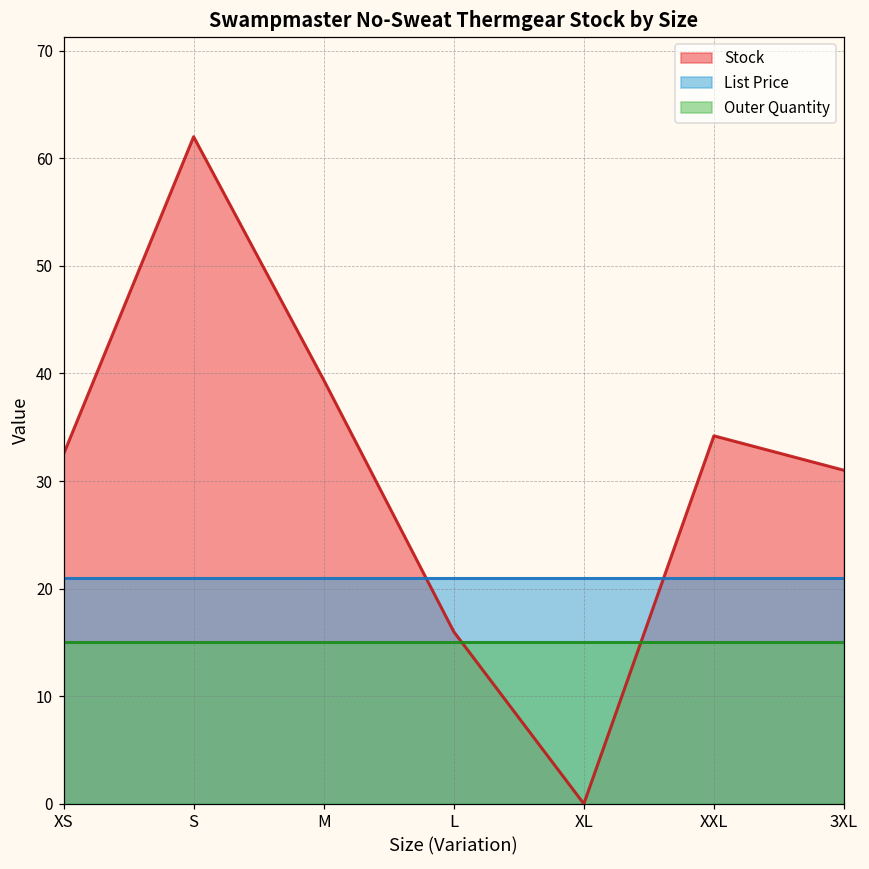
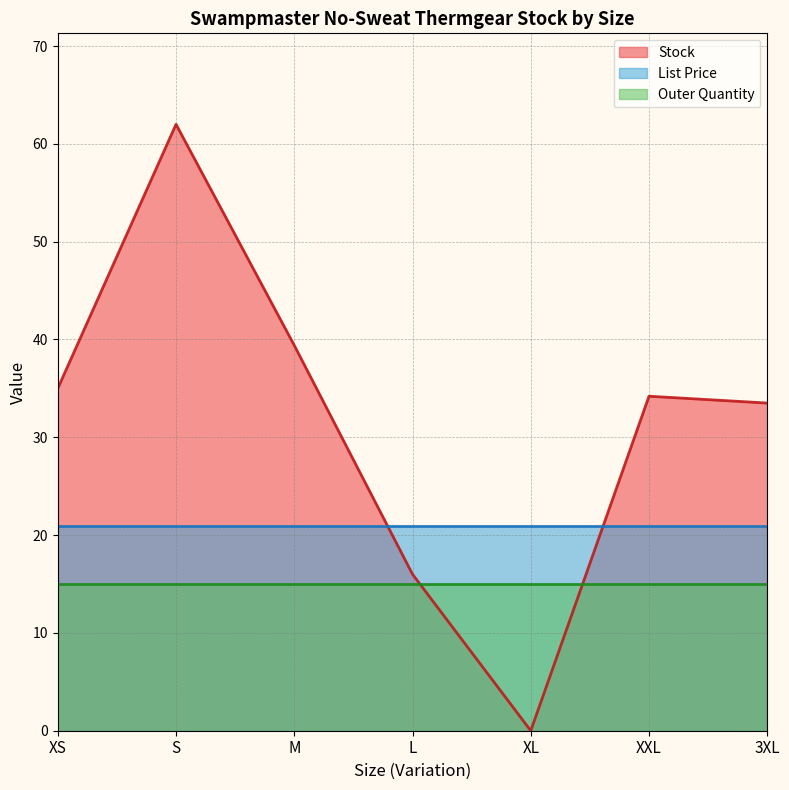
Stock, XS: 33 -> 35
Stock, 3XL: 31 -> 34
